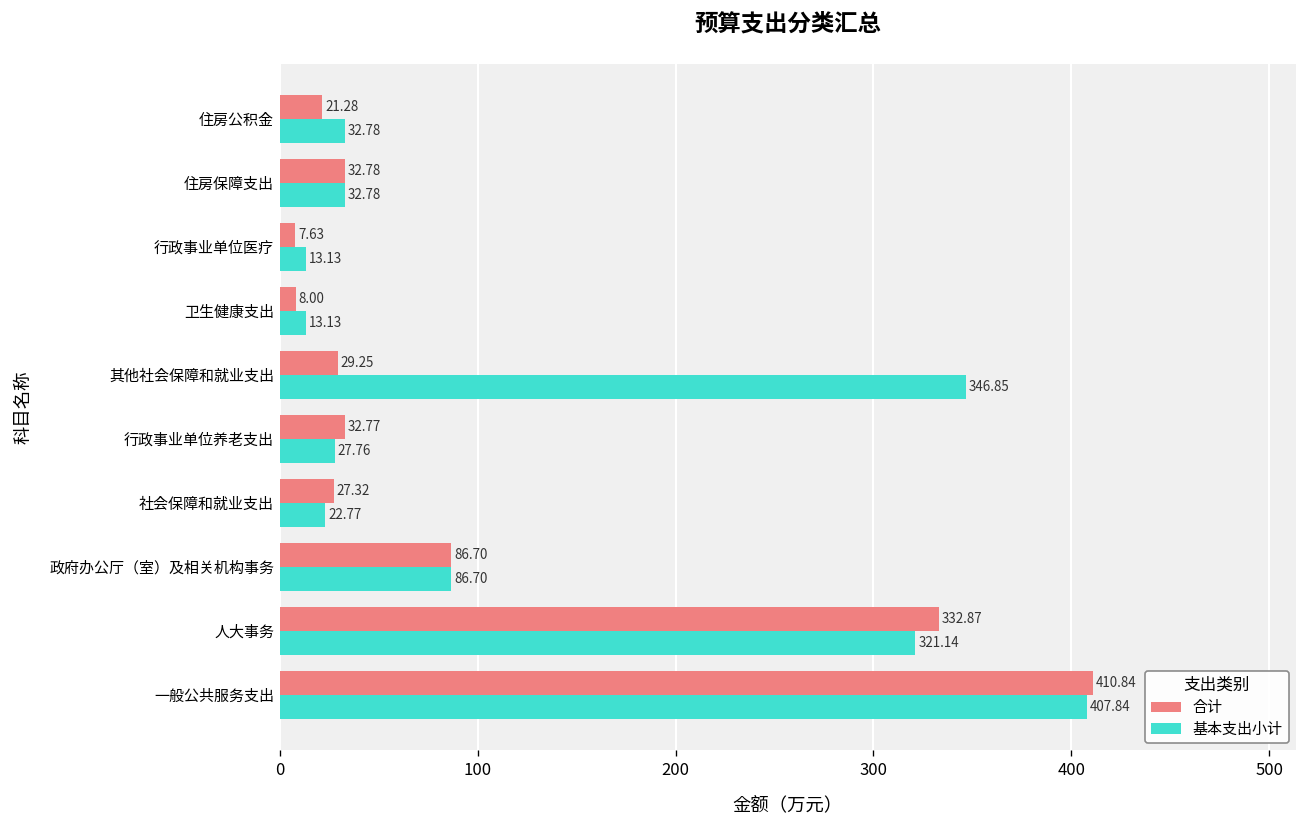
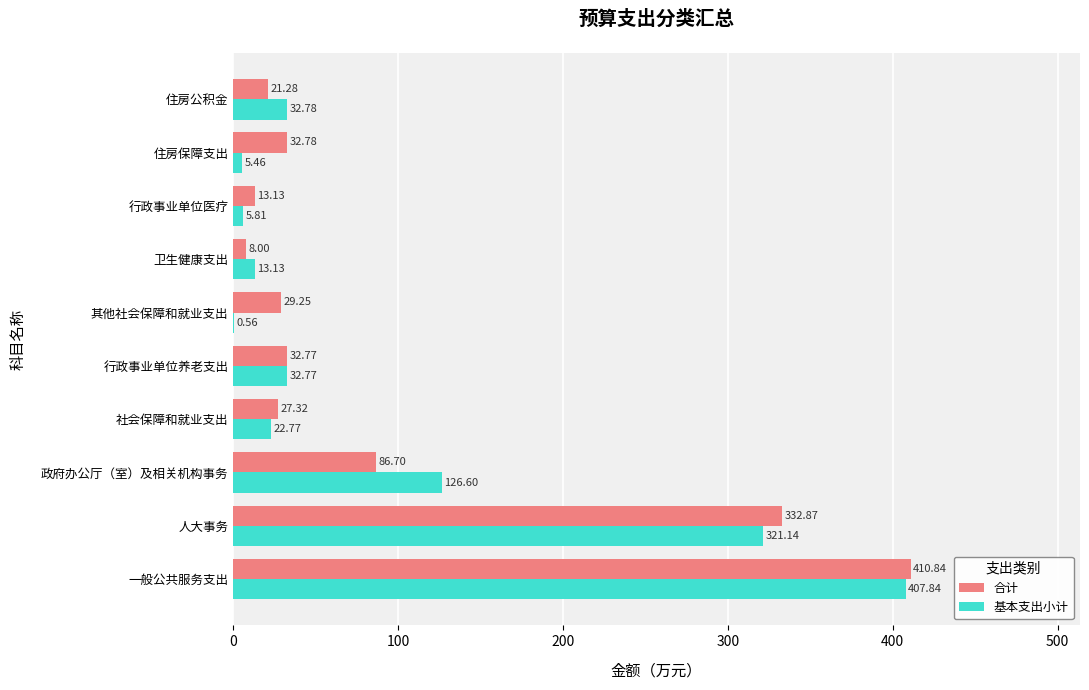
基本支出小计, 住房保障支出: 32.78 -> 5.46
合计, 行政事业单位医疗: 7.63 -> 13.13
基本支出小计, 行政事业单位医疗: 13.13 -> 5.81
基本支出小计, 其他社会保障和就业支出: 346.85 -> 0.56
基本支出小计, 行政事业单位养老支出: 27.76 -> 32.77
基本支出小计, 政府办公厅（室）及相关机构事务: 86.70 -> 126.60
